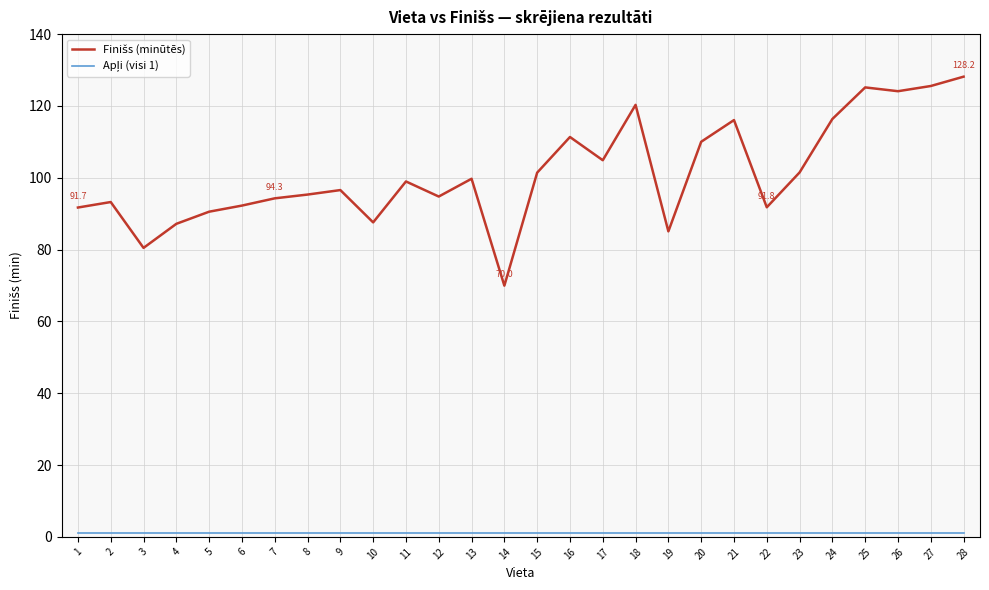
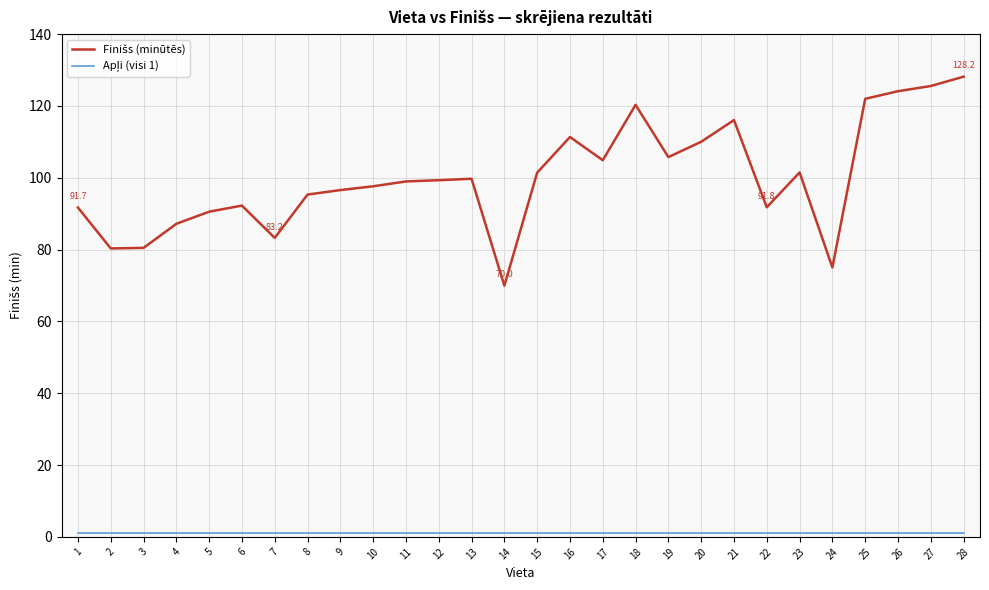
Finišs (minūtēs), 2: 93 -> 80
Finišs (minūtēs), 7: 94.3 -> 83.2
Finišs (minūtēs), 10: 88 -> 98
Finišs (minūtēs), 12: 95 -> 99
Finišs (minūtēs), 19: 85 -> 106
Finišs (minūtēs), 24: 116 -> 75
Finišs (minūtēs), 25: 125 -> 122
